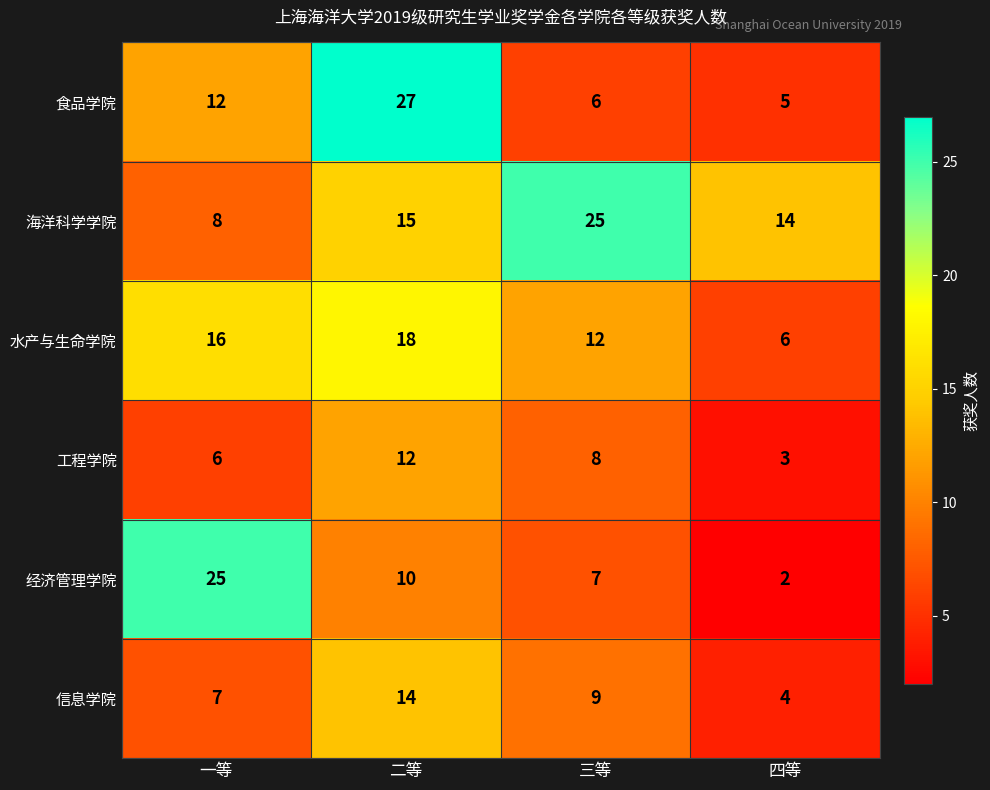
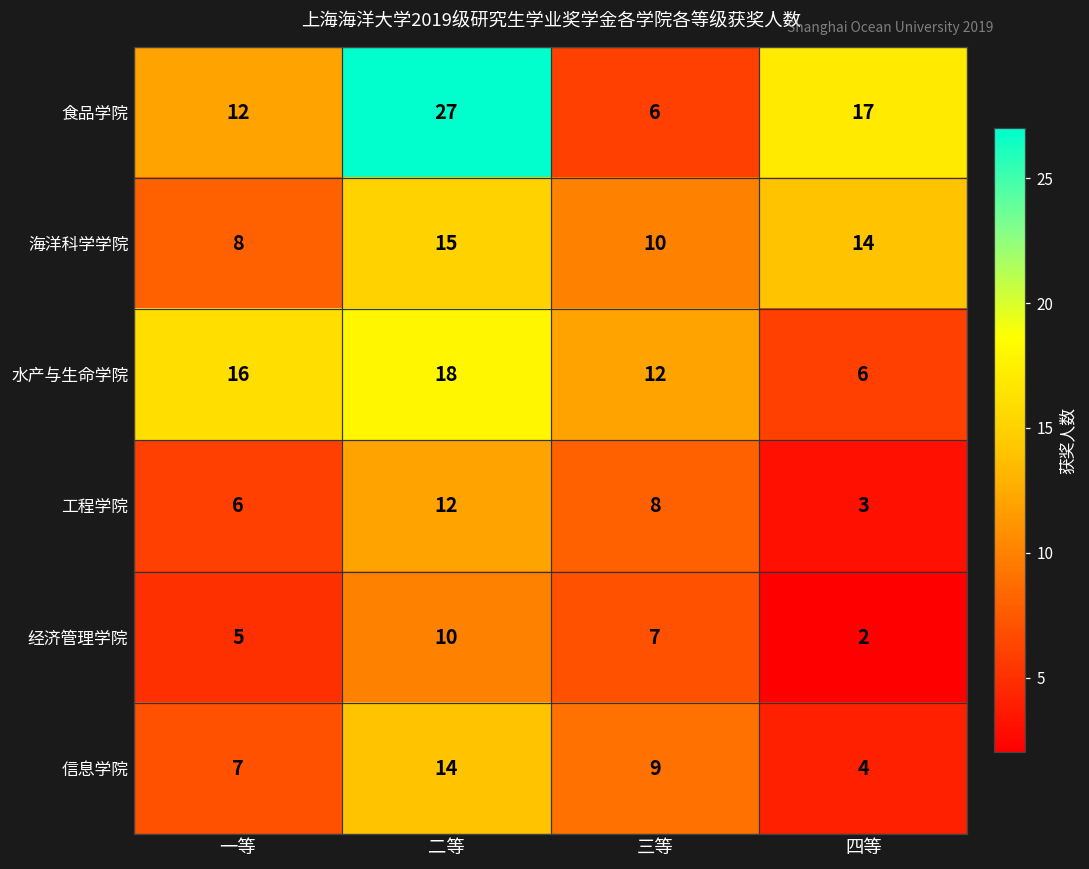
食品学院, 四等: 5 -> 17
海洋科学学院, 三等: 25 -> 10
经济管理学院, 一等: 25 -> 5
